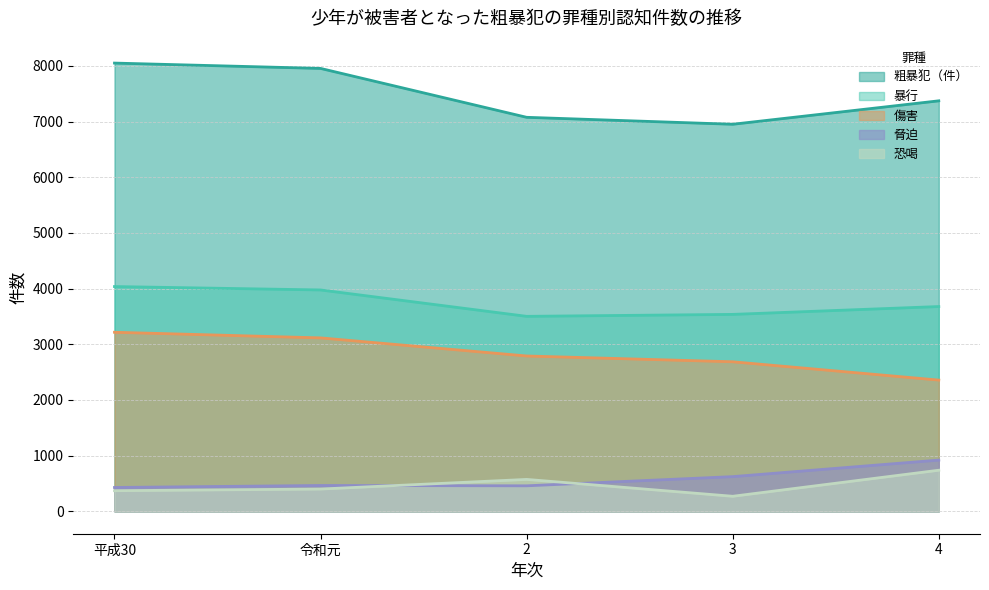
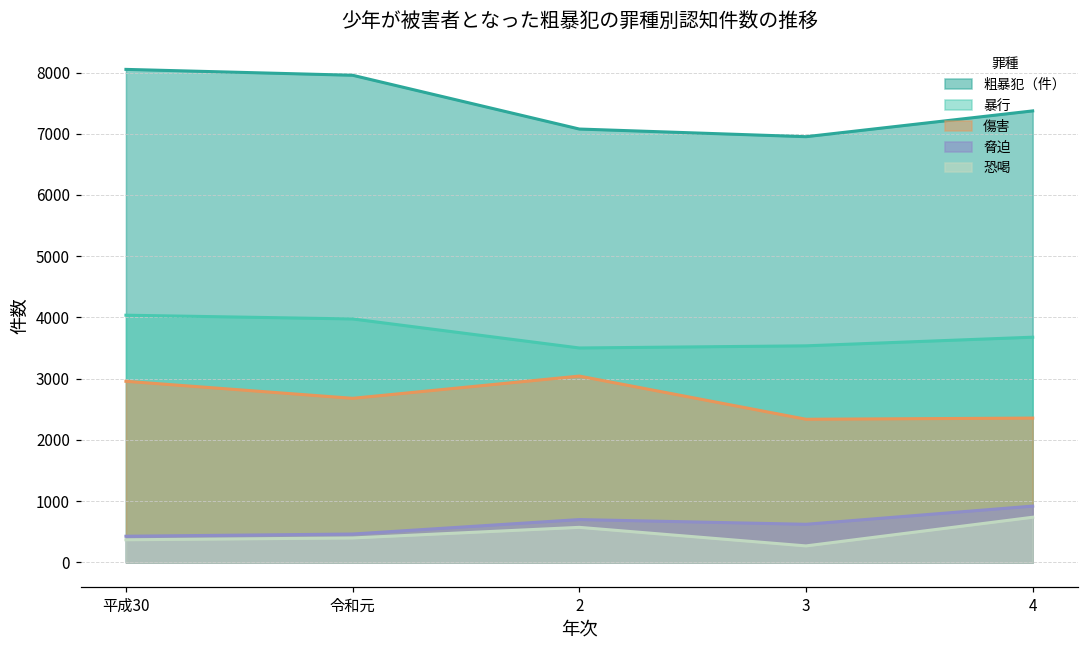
傷害, 平成30: 3200 -> 3000
傷害, 令和元: 3100 -> 2700
傷害, 2: 2800 -> 3000
脅迫, 2: 500 -> 700
傷害, 3: 2700 -> 2300
